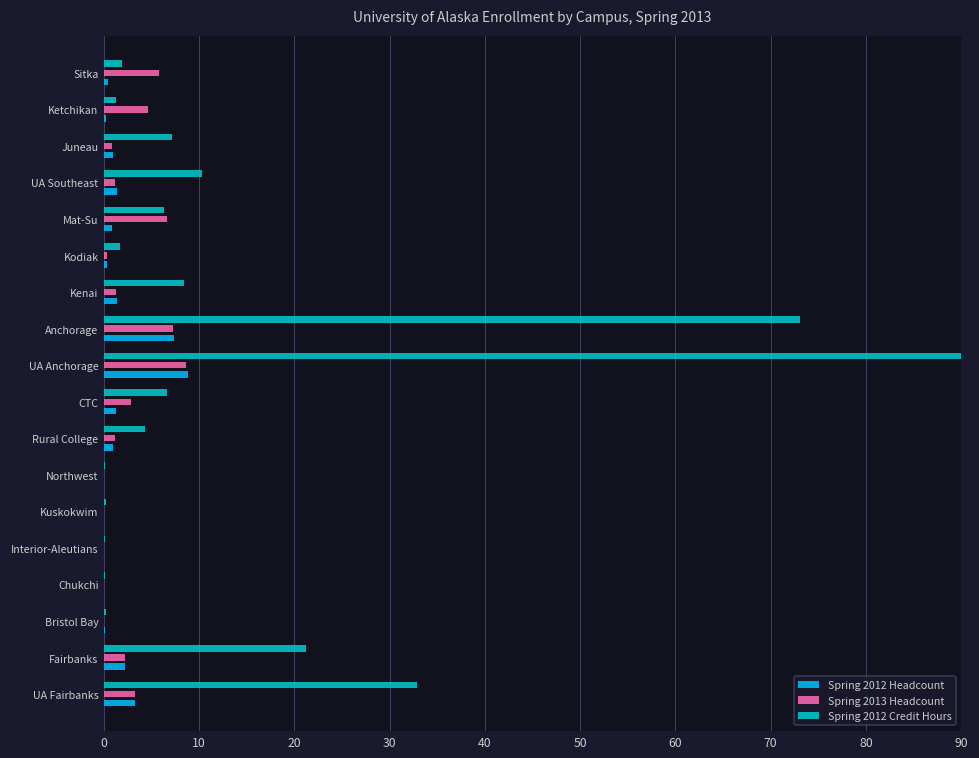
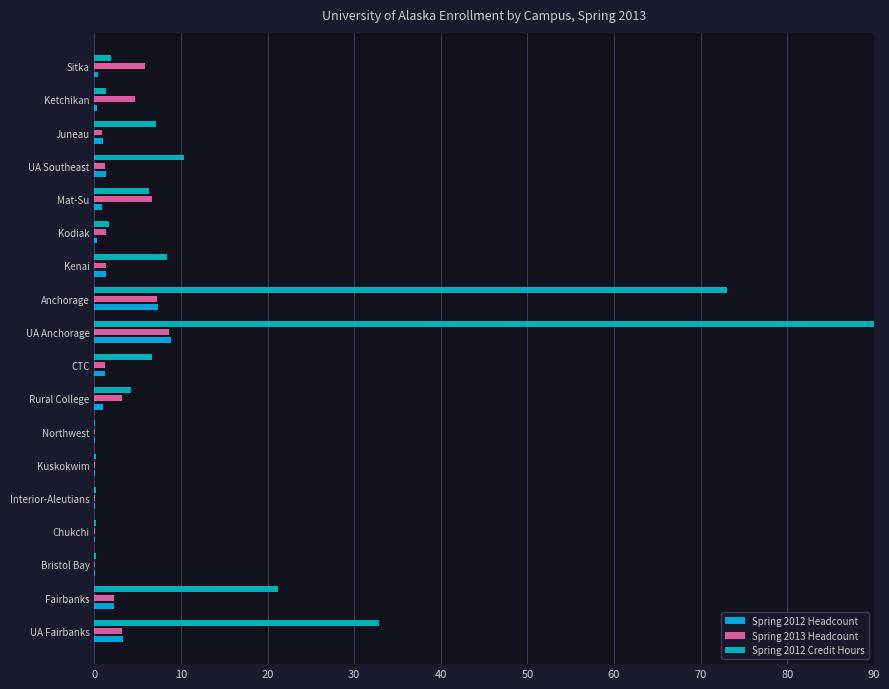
Spring 2013 Headcount, Kodiak: 0 -> 1
Spring 2013 Headcount, CTC: 3 -> 1
Spring 2013 Headcount, Rural College: 1 -> 3
